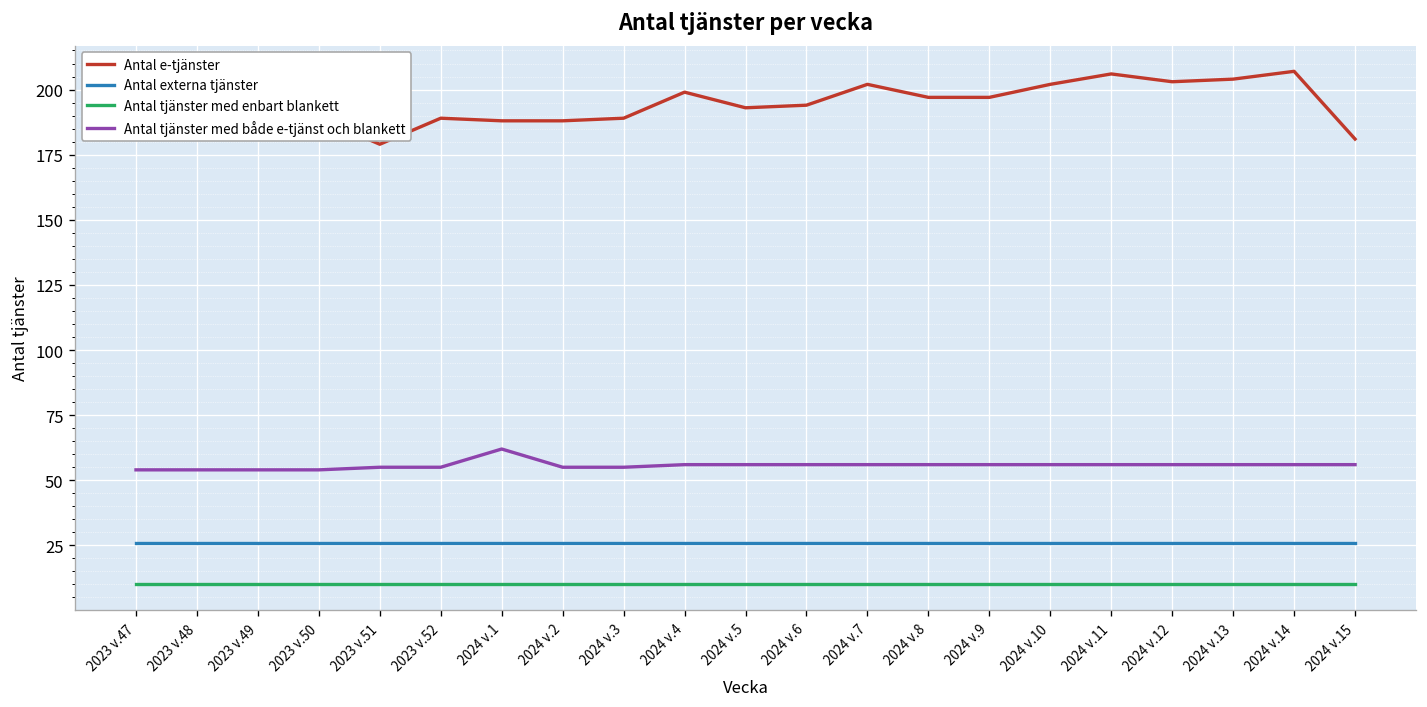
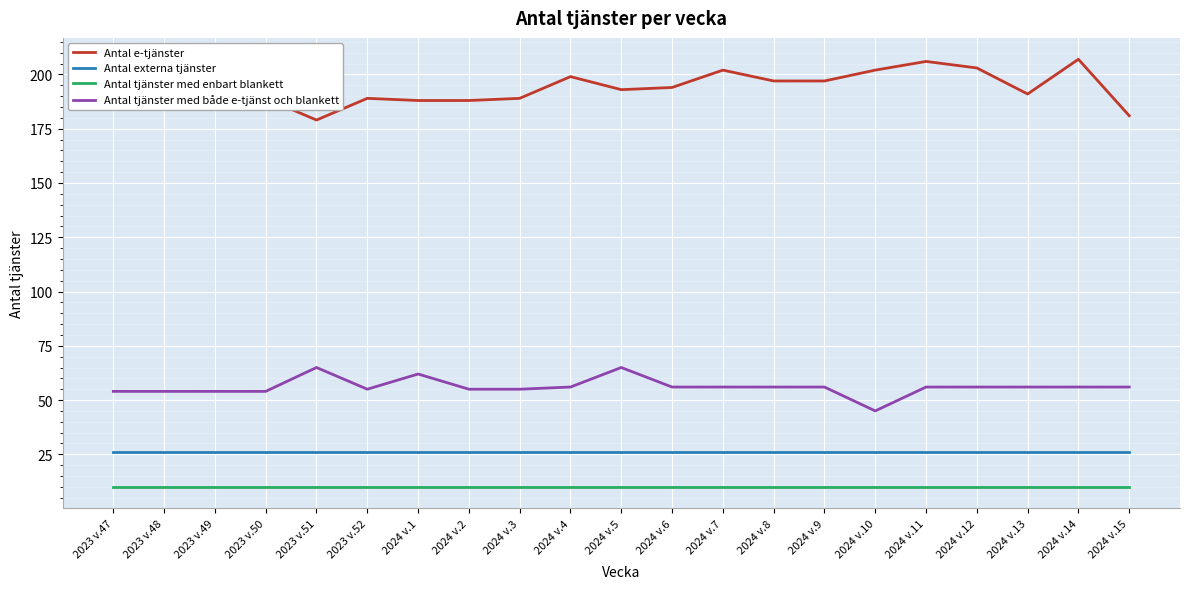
Antal tjänster med både e-tjänst och blankett, 2023 v.51: 55 -> 65
Antal tjänster med både e-tjänst och blankett, 2024 v.5: 56 -> 65
Antal tjänster med både e-tjänst och blankett, 2024 v.10: 56 -> 45
Antal e-tjänster, 2024 v.13: 204 -> 191
